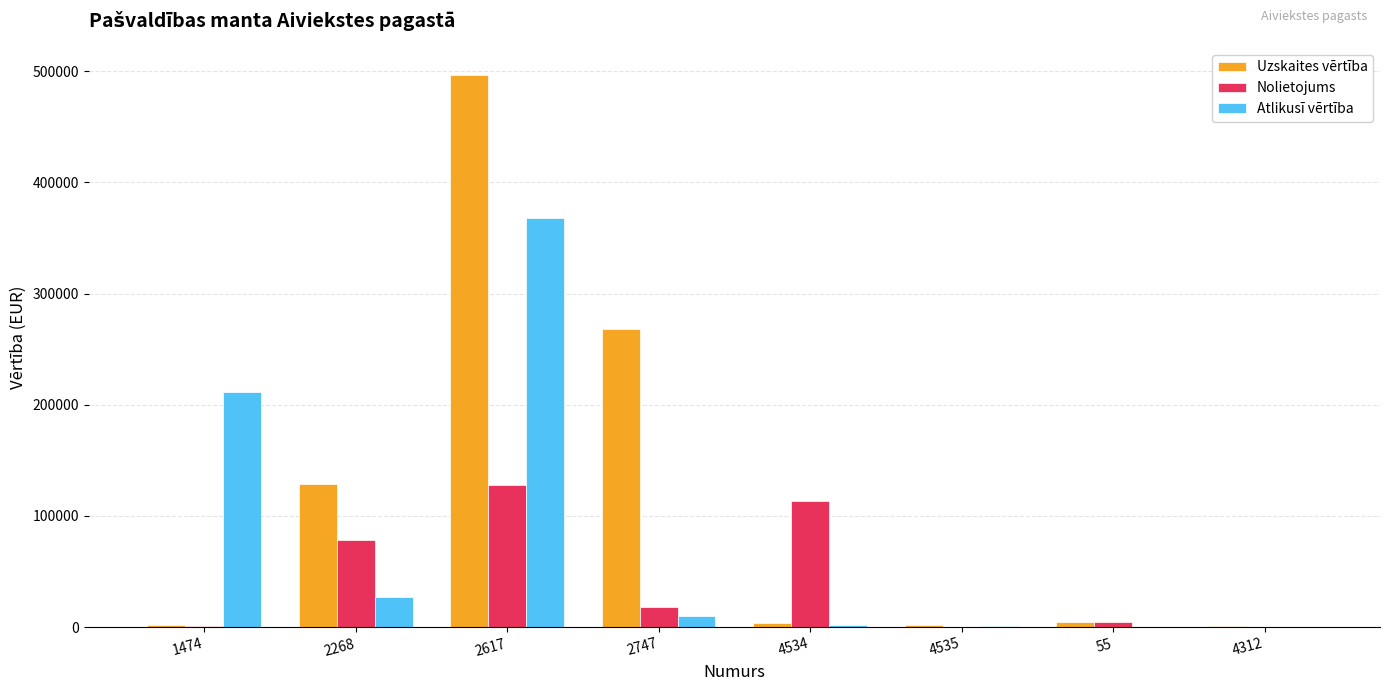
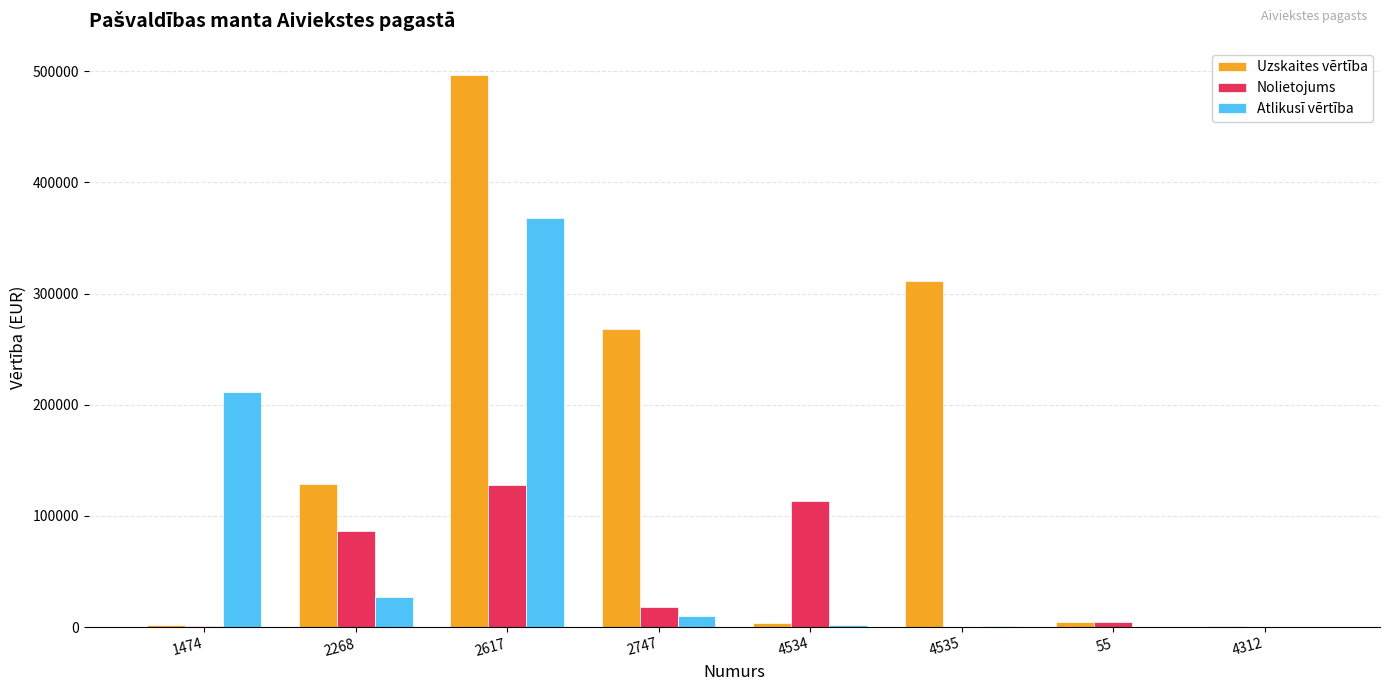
Nolietojums, 2268: 79000 -> 86000
Uzskaites vērtība, 4535: 2000 -> 311000
